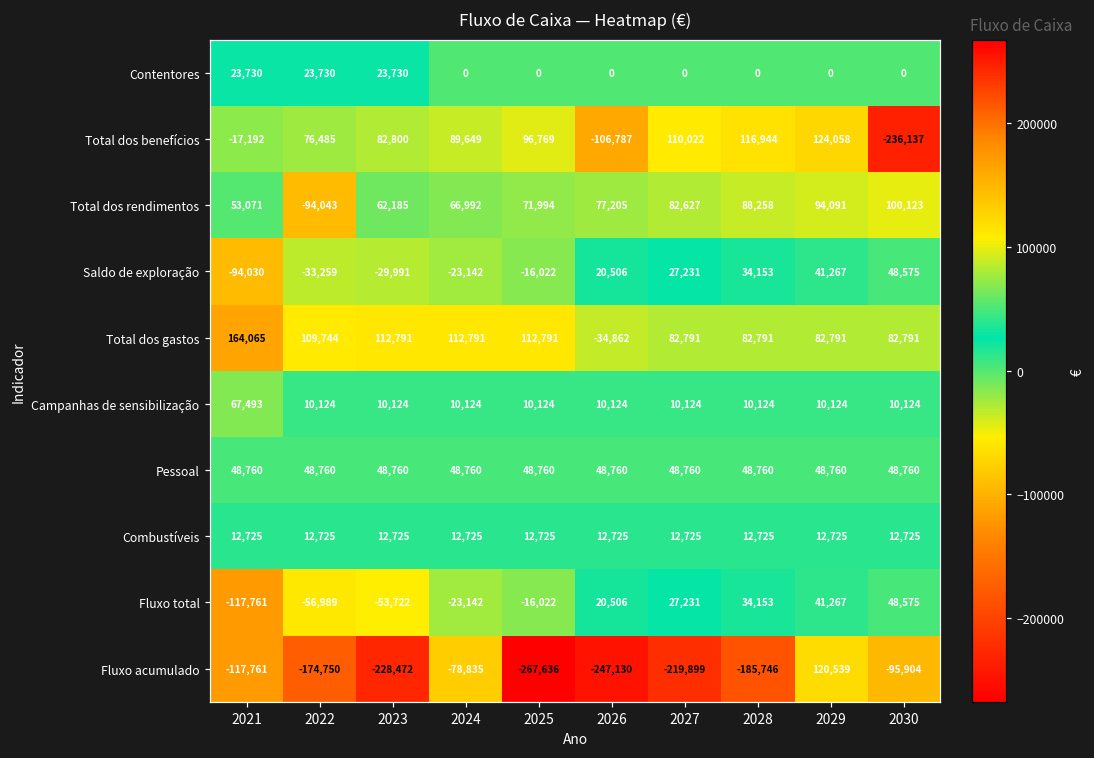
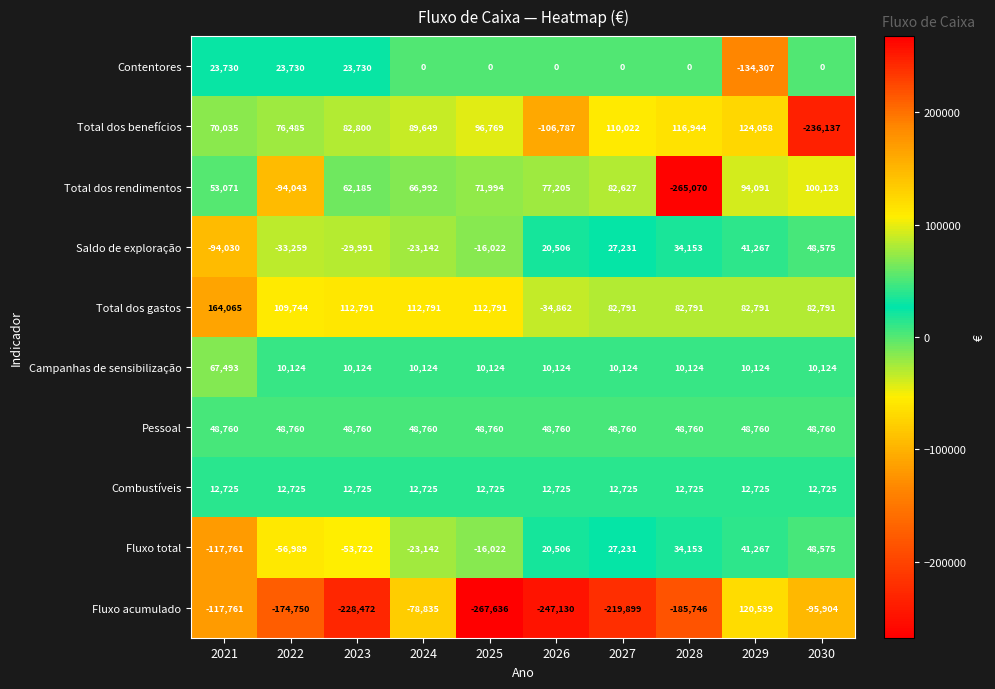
Contentores, 2029: 0 -> -134,307
Total dos benefícios, 2021: -17,192 -> 70,035
Total dos rendimentos, 2028: 88,258 -> -265,070
